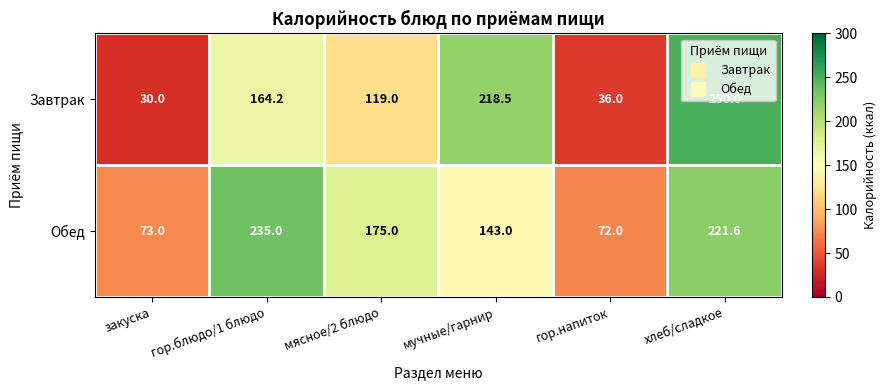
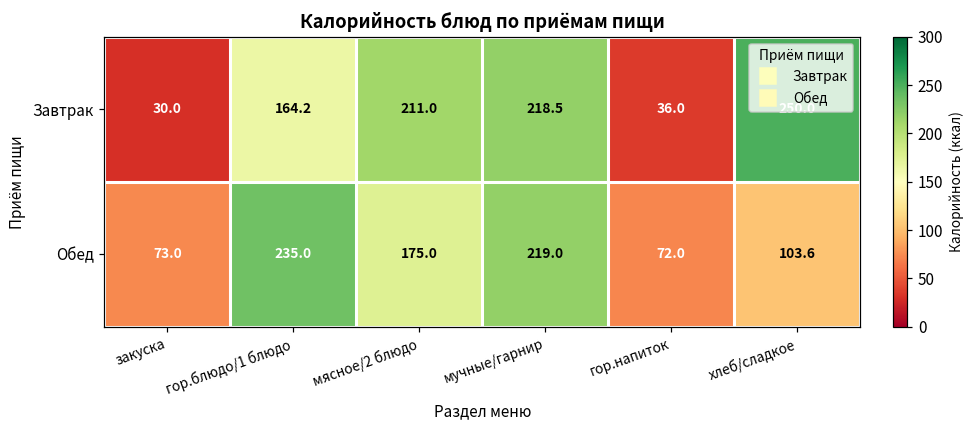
Завтрак, мясное/2 блюдо: 119.0 -> 211.0
Обед, мучные/гарнир: 143.0 -> 219.0
Обед, хлеб/сладкое: 221.6 -> 103.6
